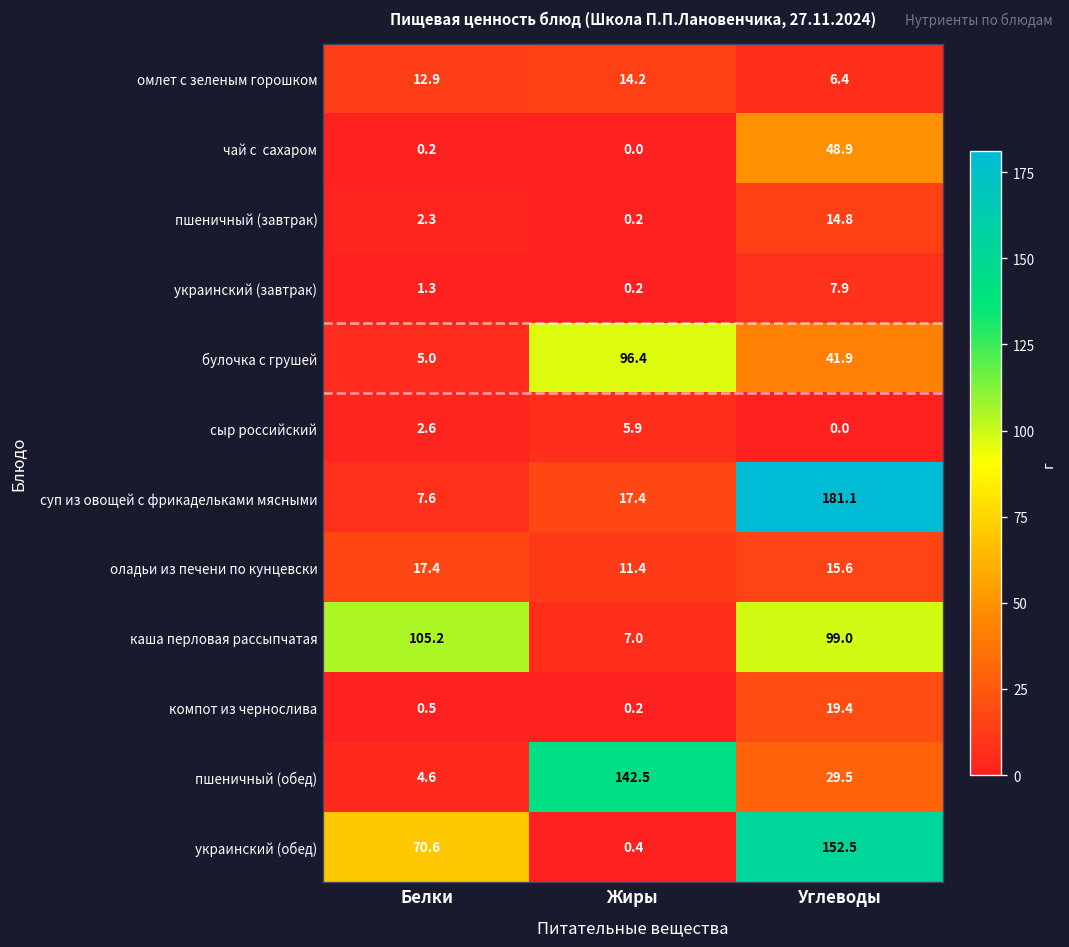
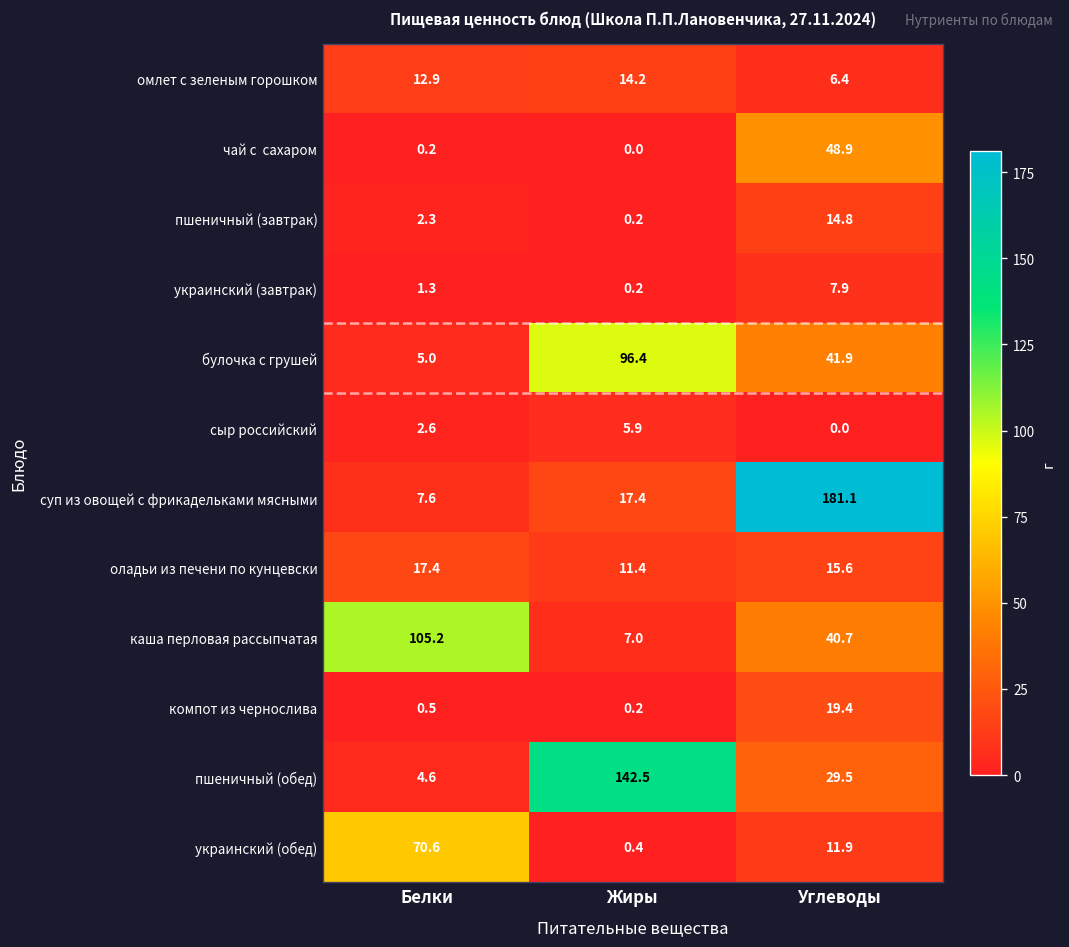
каша перловая рассыпчатая, Углеводы: 99.0 -> 40.7
украинский (обед), Углеводы: 152.5 -> 11.9
